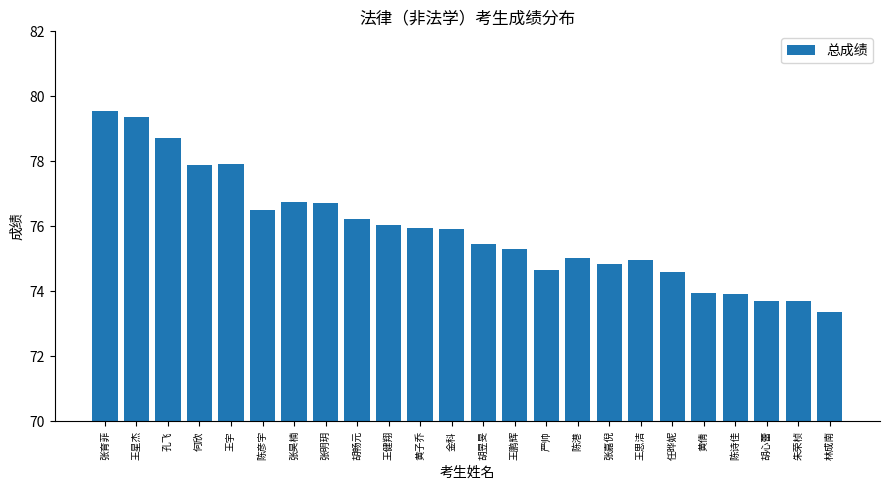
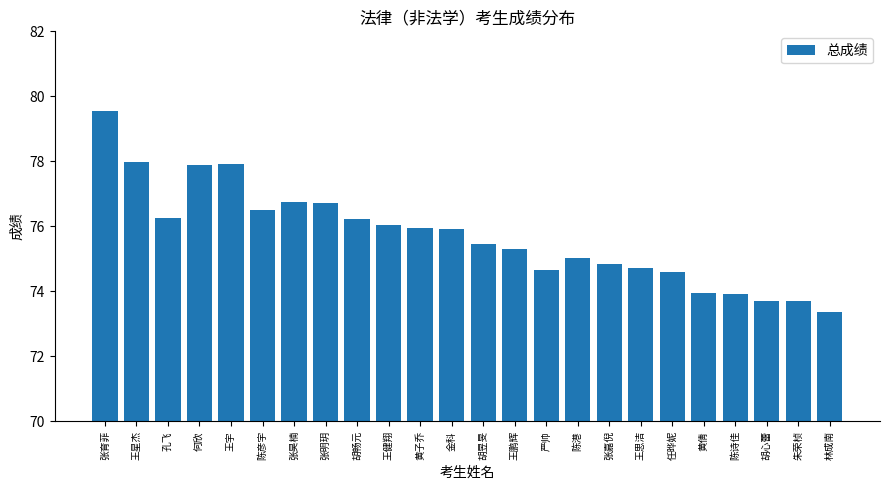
王星杰: 79.4 -> 78.0
孔飞: 78.7 -> 76.3
王思洁: 75.0 -> 74.7
